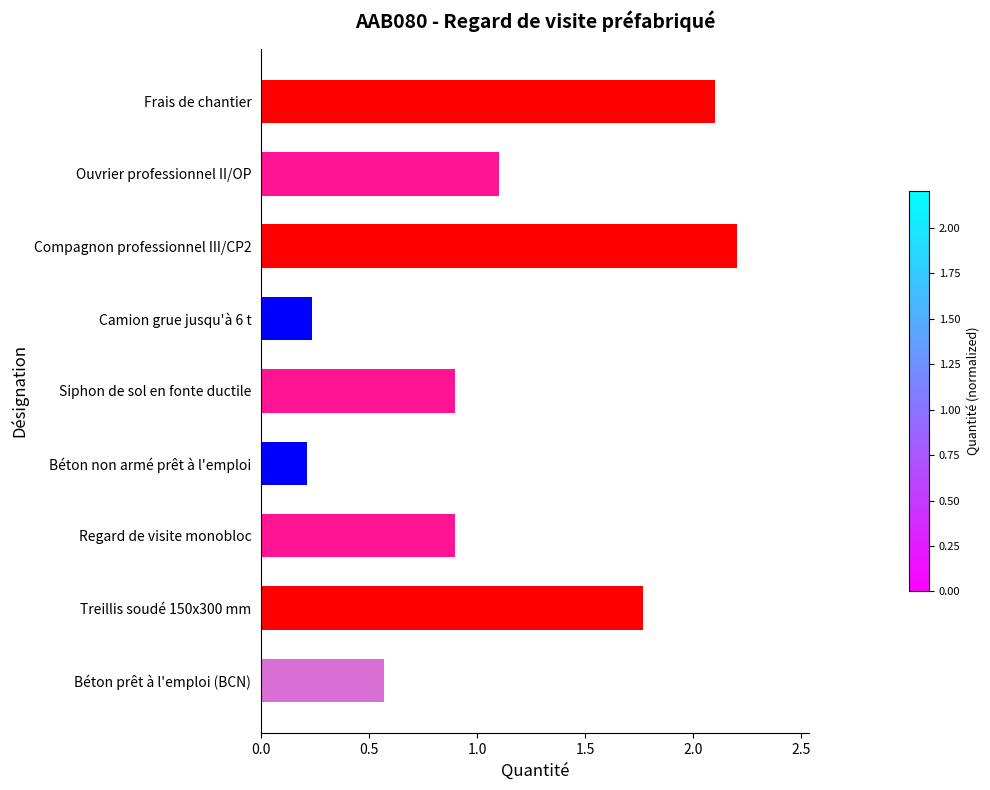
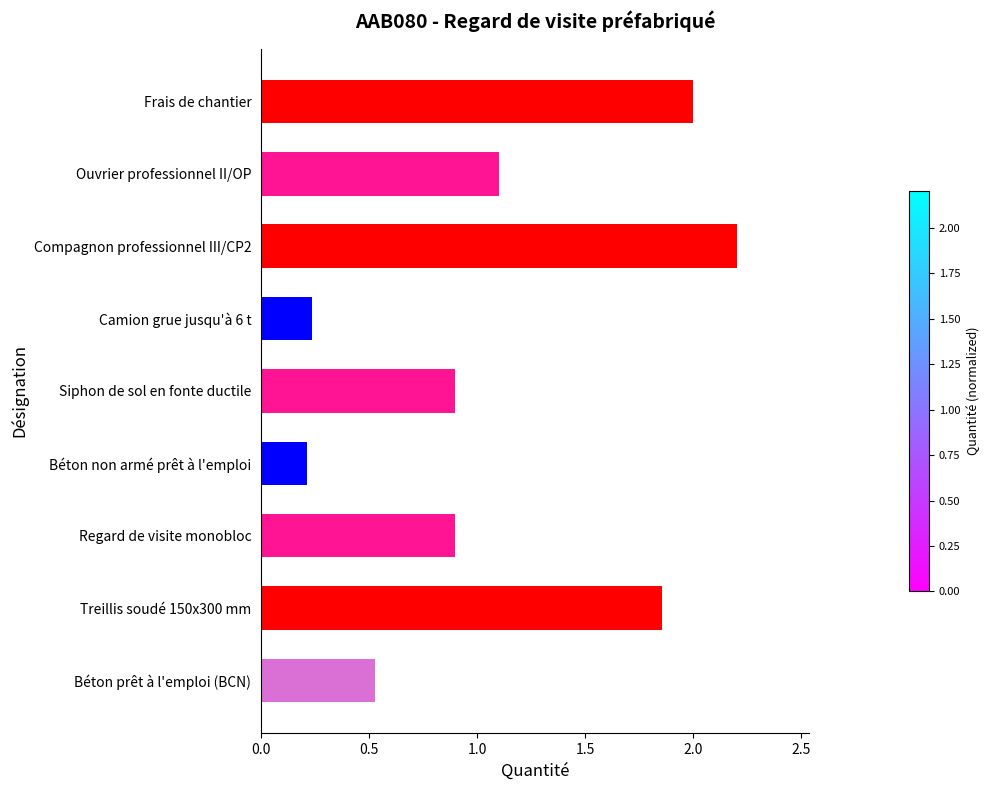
Frais de chantier: 2.1 -> 2.0
Treillis soudé 150x300 mm: 1.77 -> 1.86
Béton prêt à l'emploi (BCN): 0.57 -> 0.53
